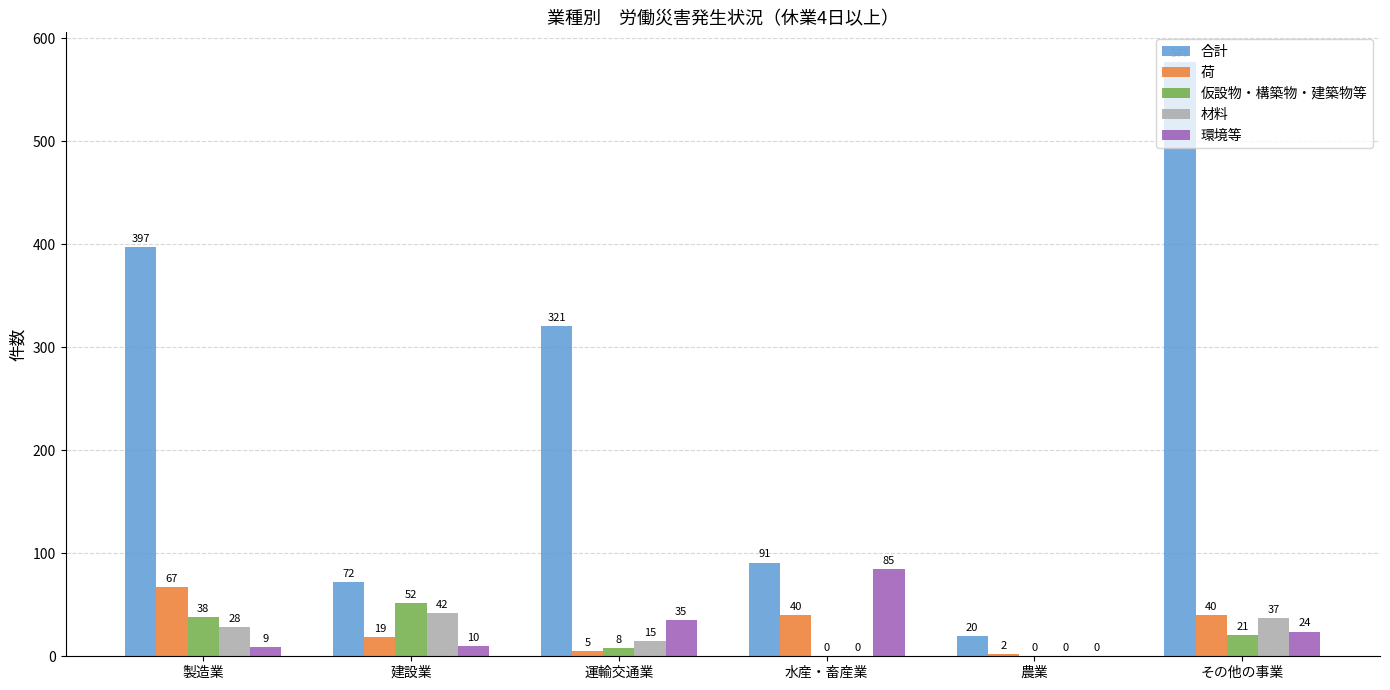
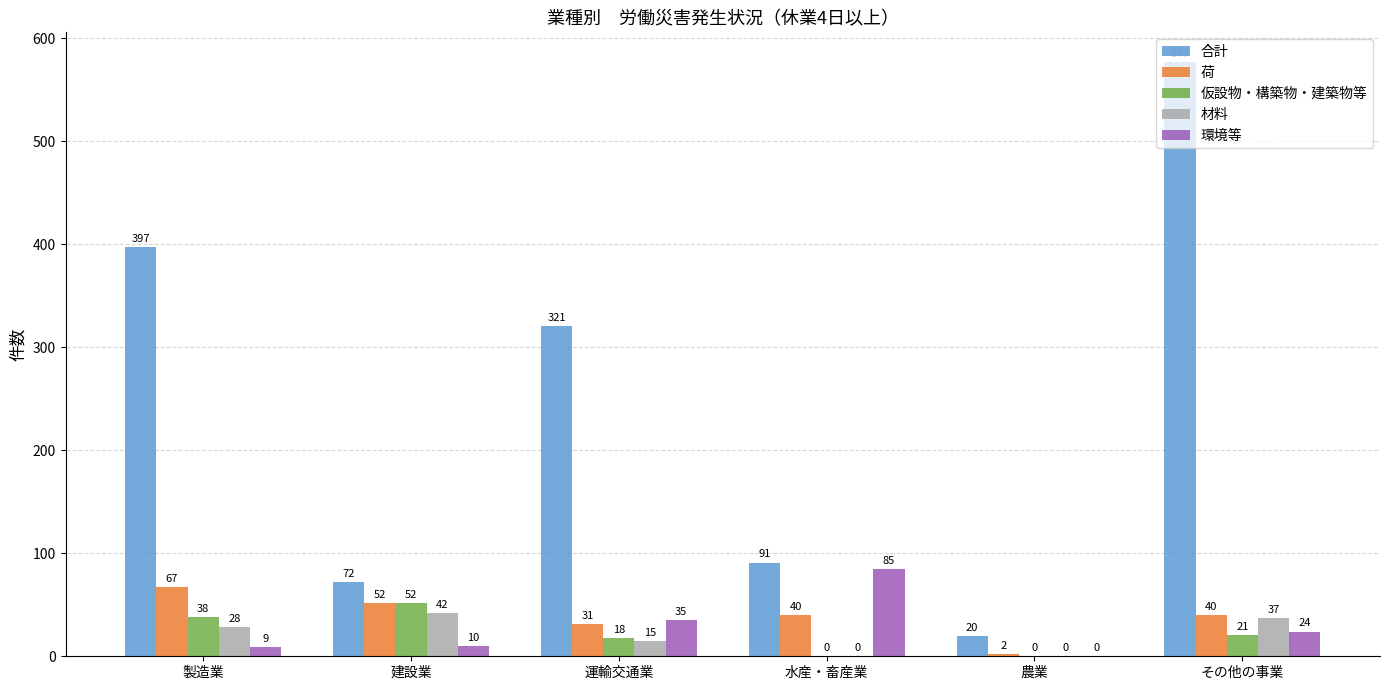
荷, 建設業: 19 -> 52
荷, 運輸交通業: 5 -> 31
仮設物・構築物・建築物等, 運輸交通業: 8 -> 18
